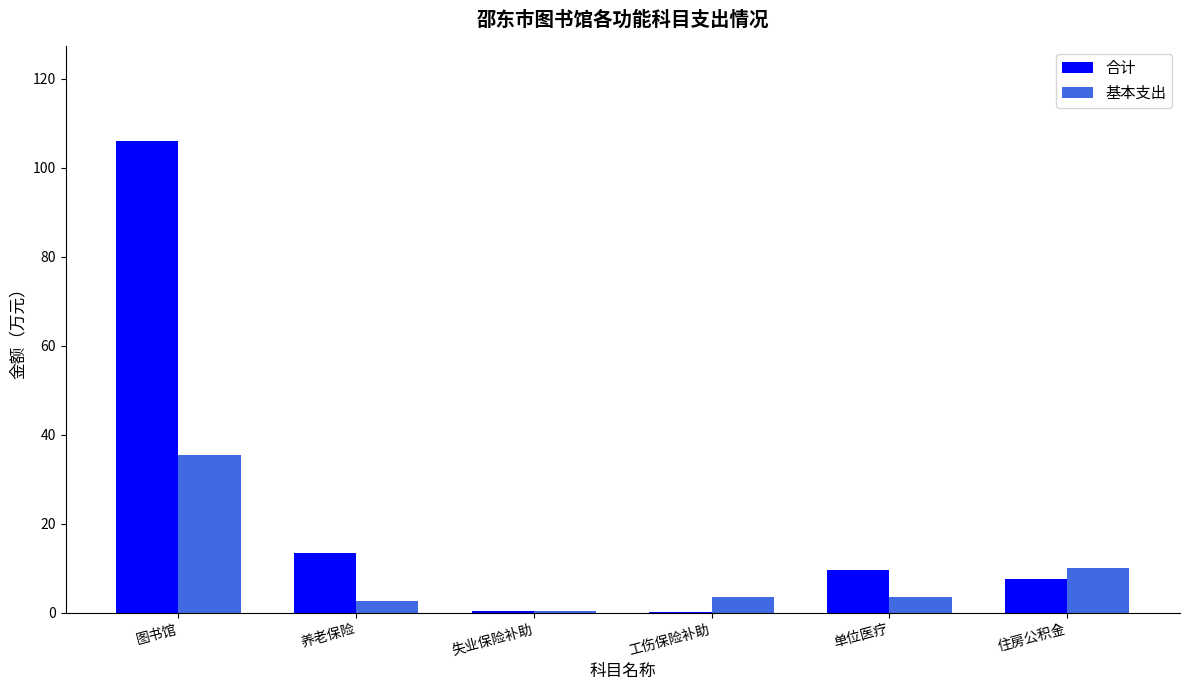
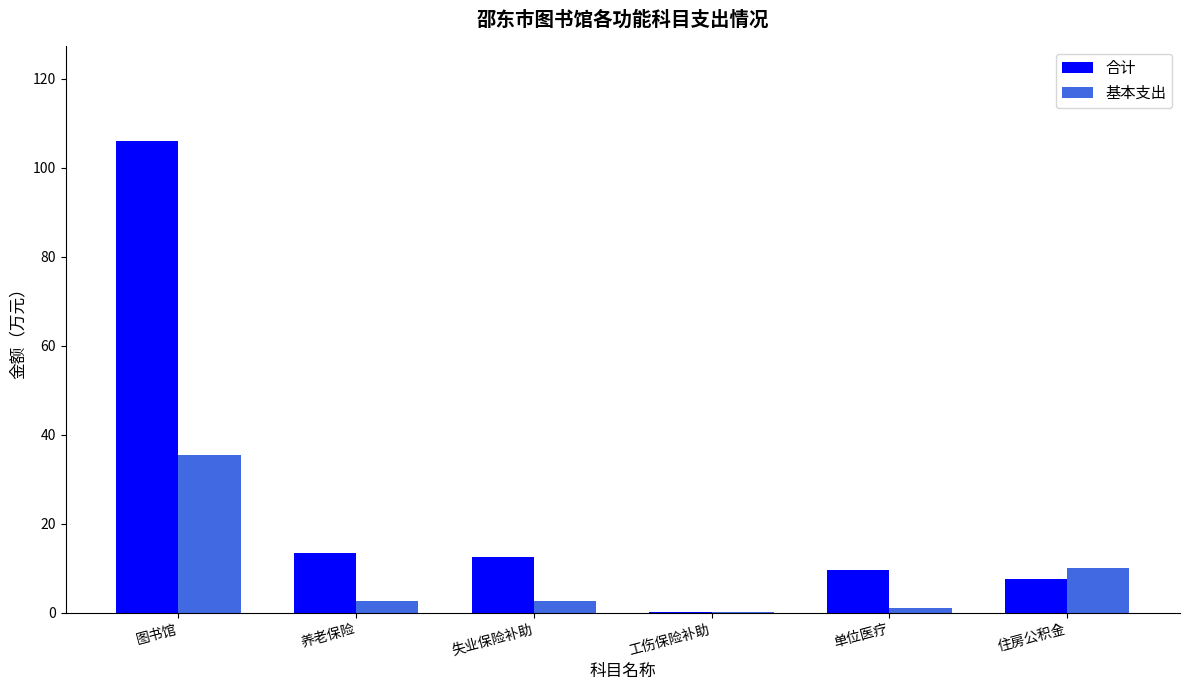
合计, 失业保险补助: 0 -> 13
基本支出, 失业保险补助: 0 -> 3
基本支出, 工伤保险补助: 4 -> 0
基本支出, 单位医疗: 3 -> 1
